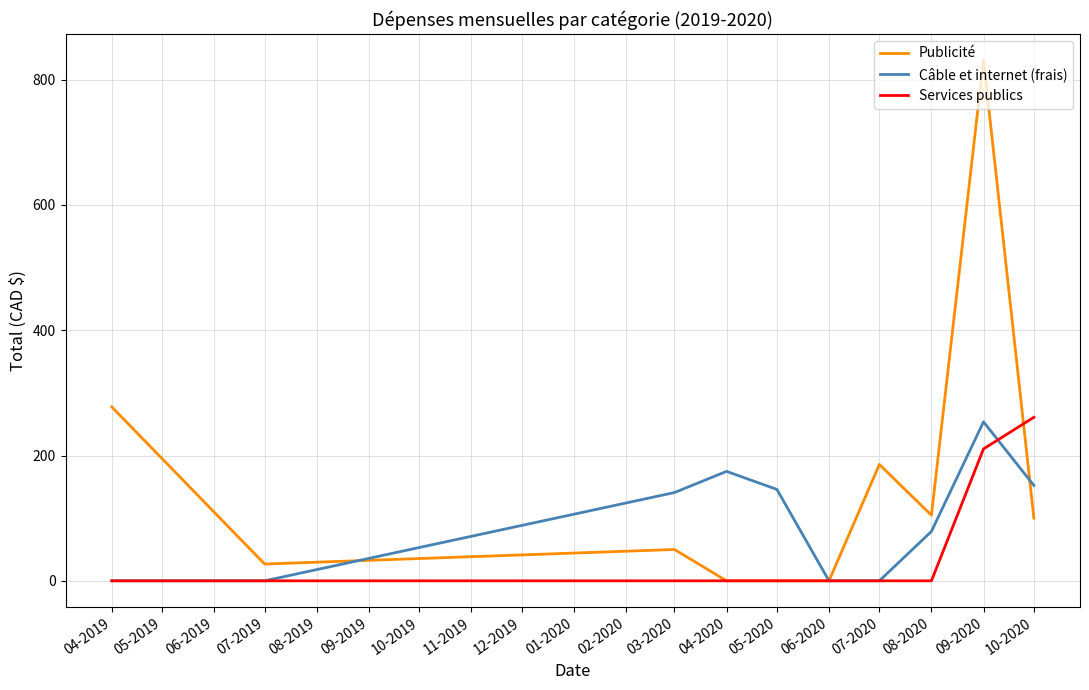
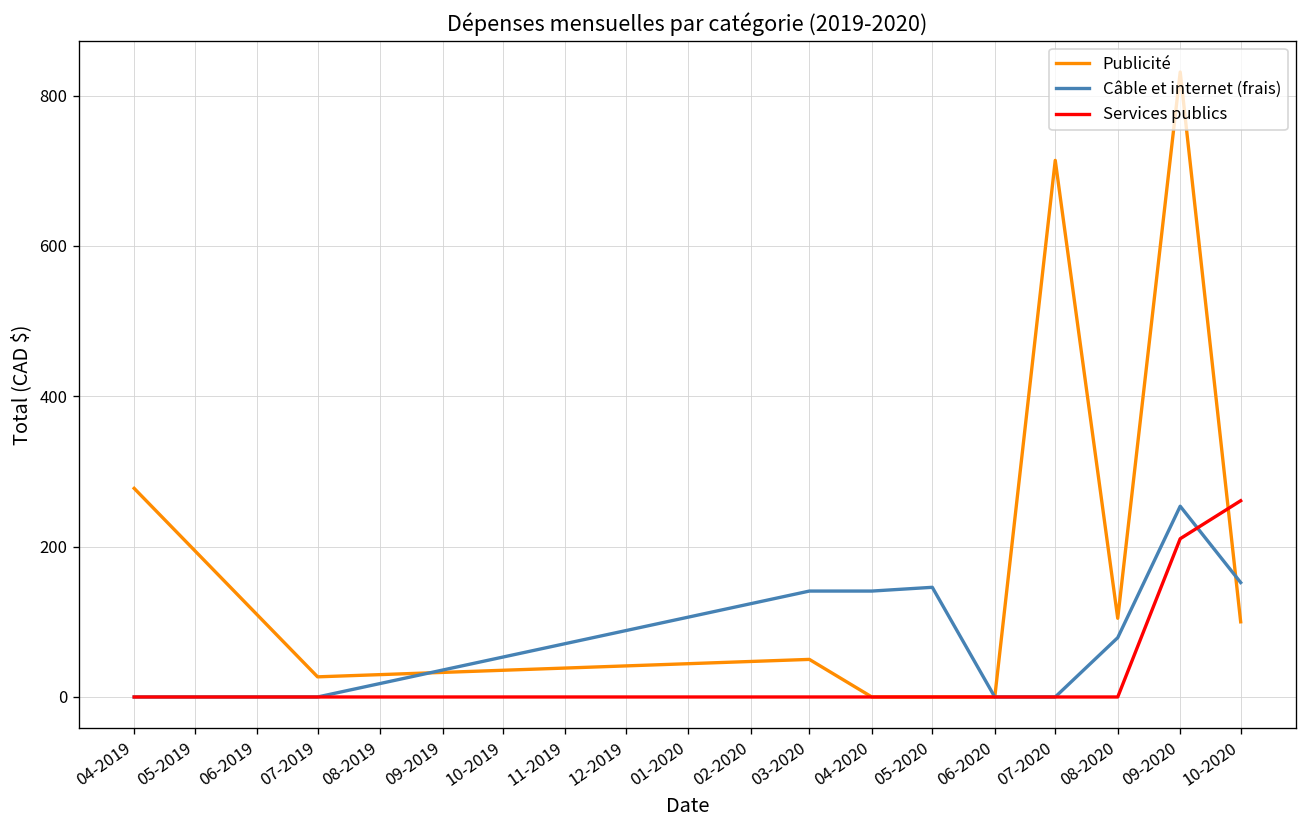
Câble et internet (frais), 04-2020: 170 -> 140
Publicité, 07-2020: 190 -> 710
